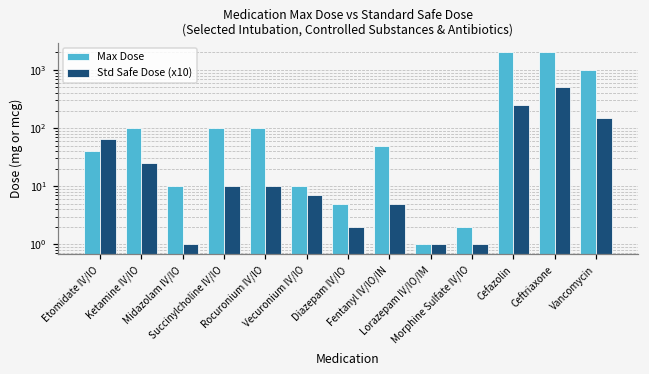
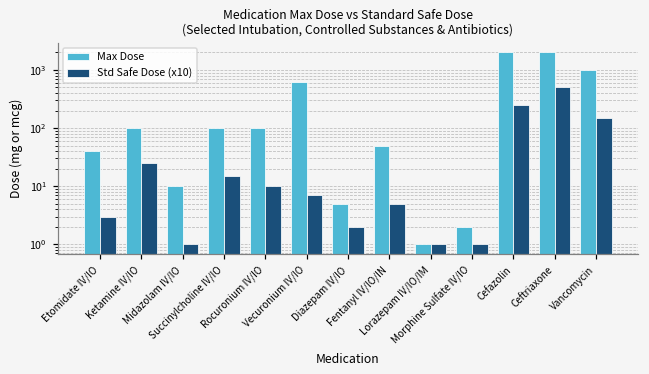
Std Safe Dose (x10), Etomidate IV/IO: 70 -> 3
Std Safe Dose (x10), Succinylcholine IV/IO: 10 -> 15
Max Dose, Vecuronium IV/IO: 10 -> 600
